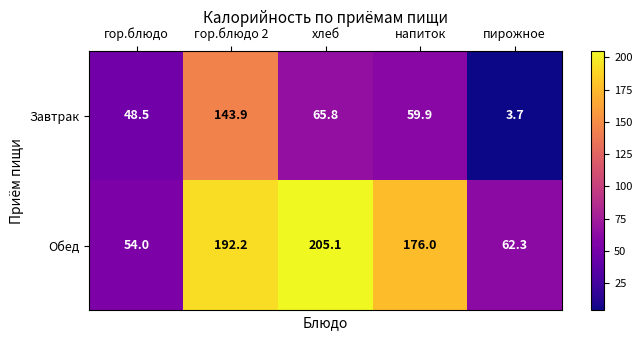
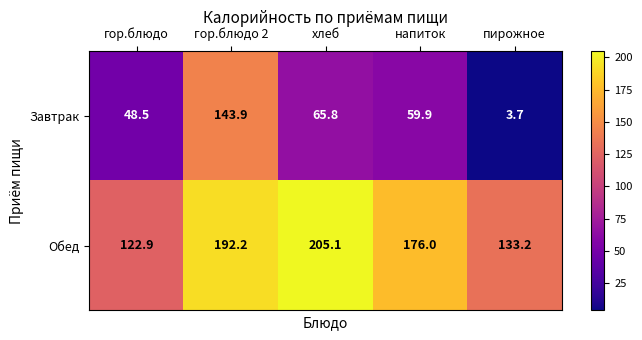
Обед, гор.блюдо: 54.0 -> 122.9
Обед, пирожное: 62.3 -> 133.2
